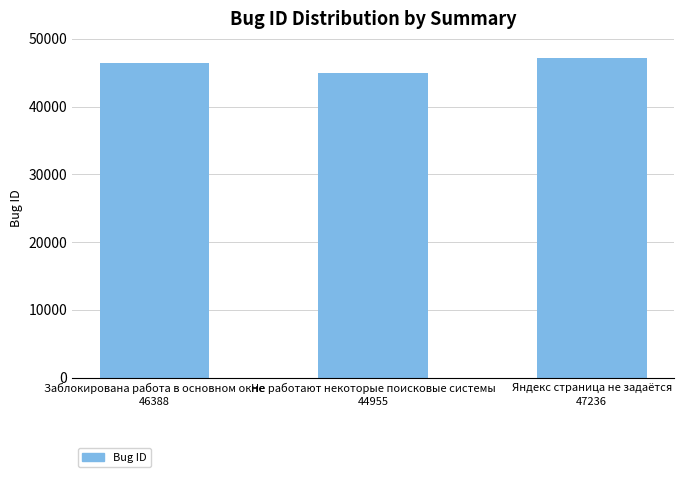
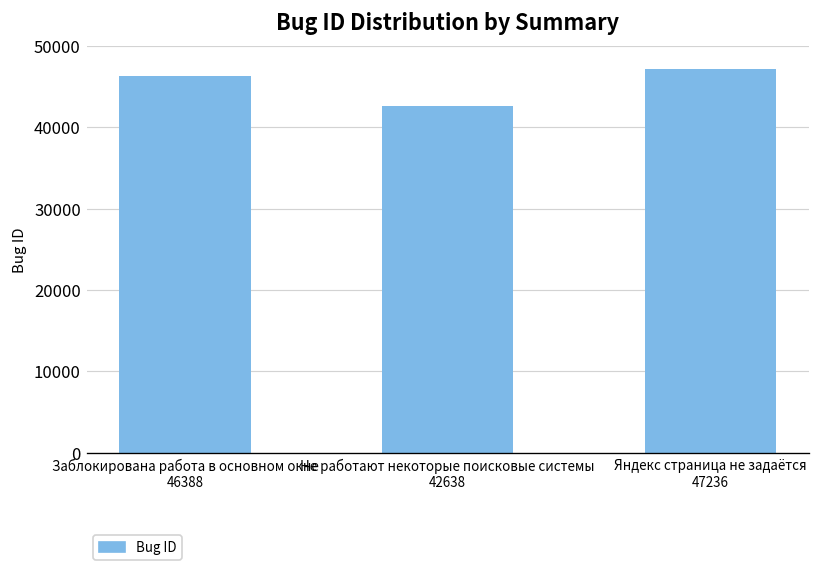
Не работают некоторые поисковые системы: 44955 -> 42638
